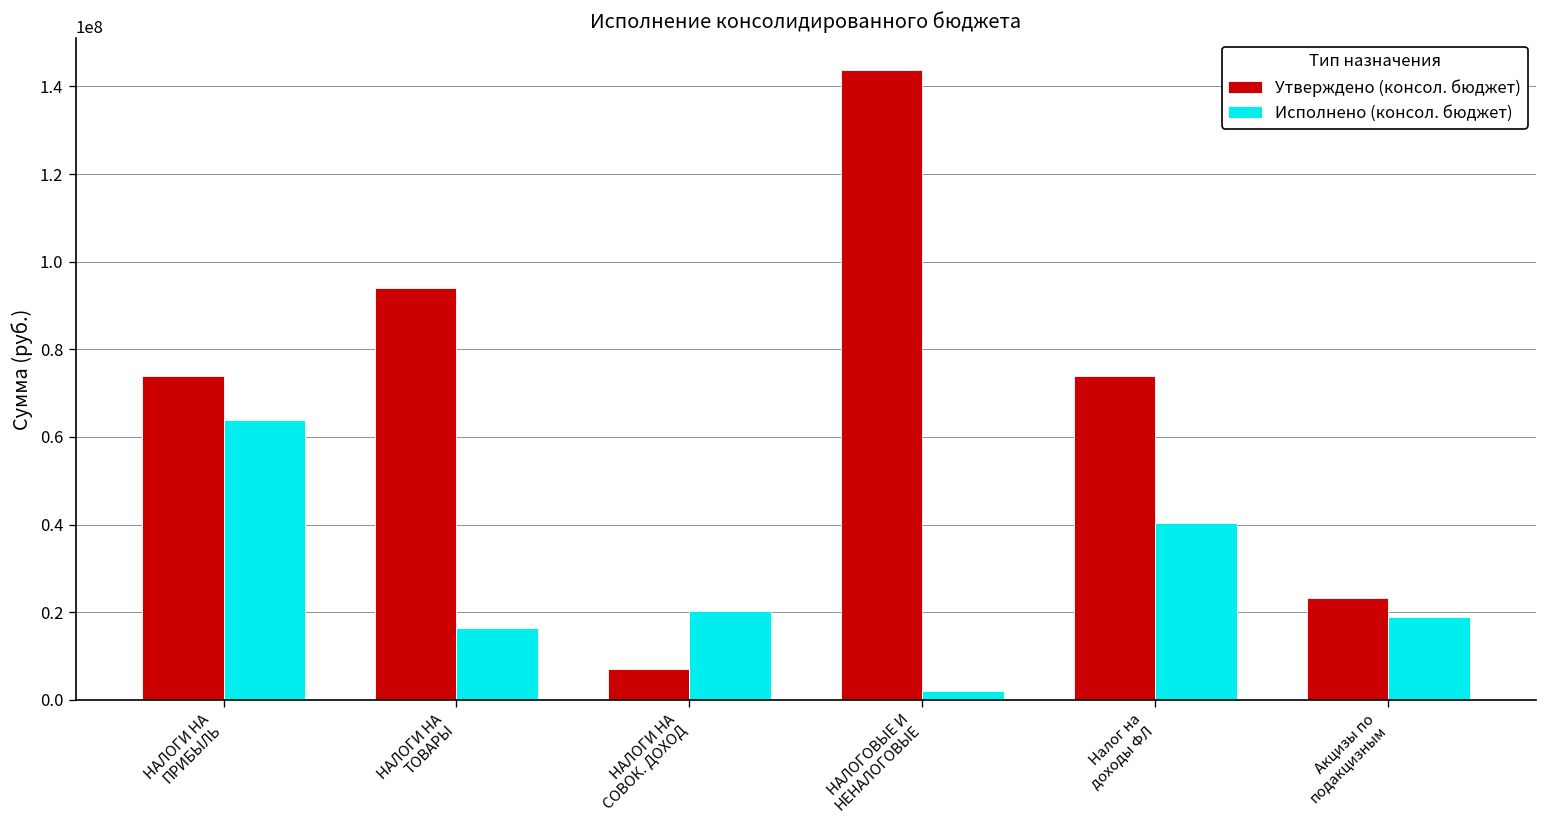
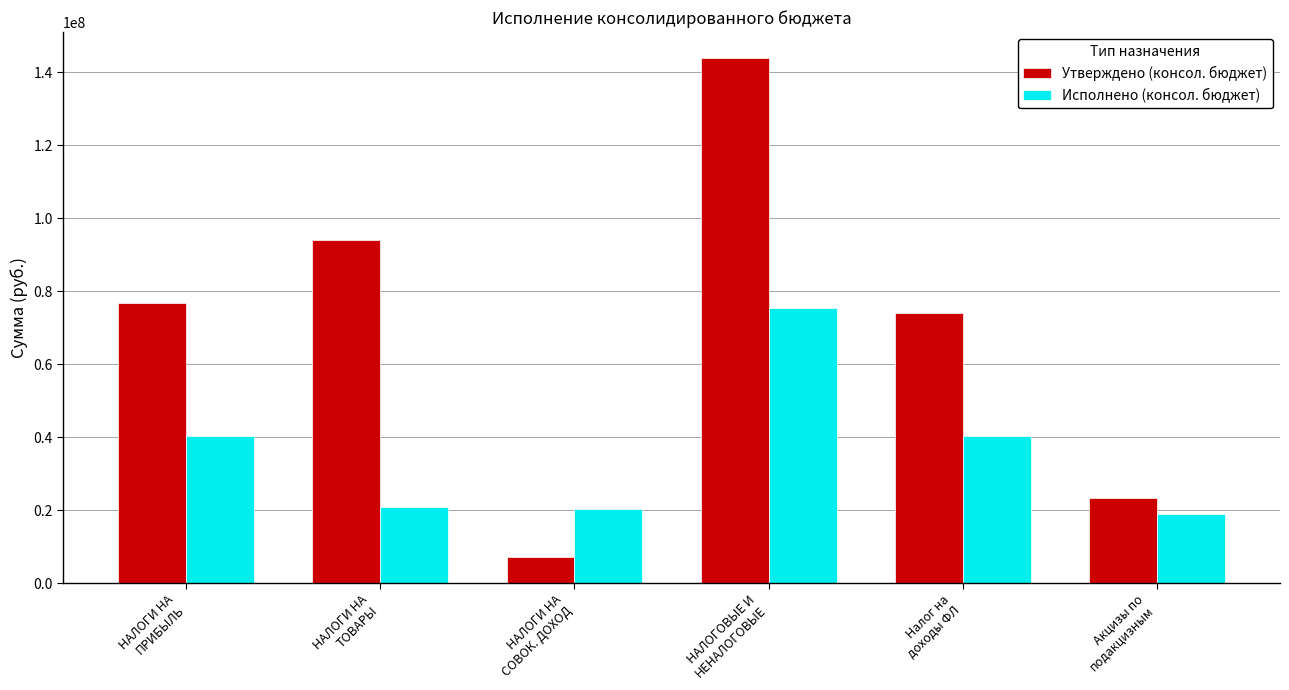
Утверждено (консол. бюджет), НАЛОГИ НА ПРИБЫЛЬ: 74000000 -> 77000000
Исполнено (консол. бюджет), НАЛОГИ НА ПРИБЫЛЬ: 64000000 -> 40000000
Исполнено (консол. бюджет), НАЛОГИ НА ТОВАРЫ: 16000000 -> 21000000
Исполнено (консол. бюджет), НАЛОГОВЫЕ И НЕНАЛОГОВЫЕ: 2000000 -> 75000000
